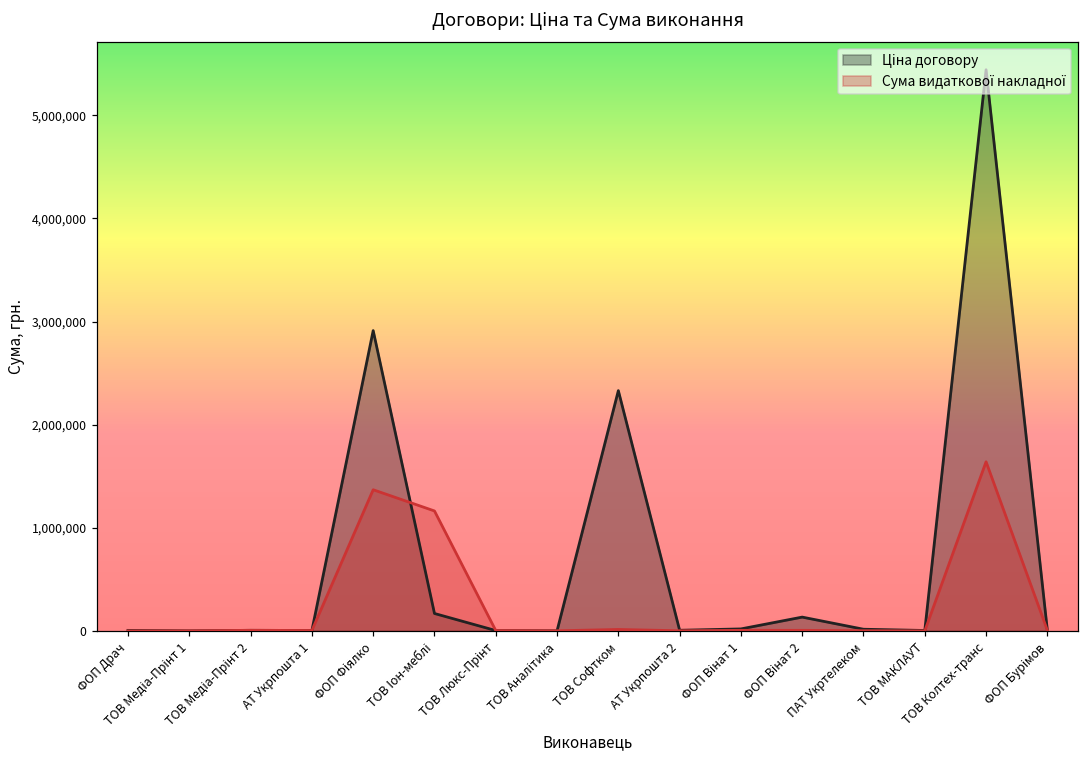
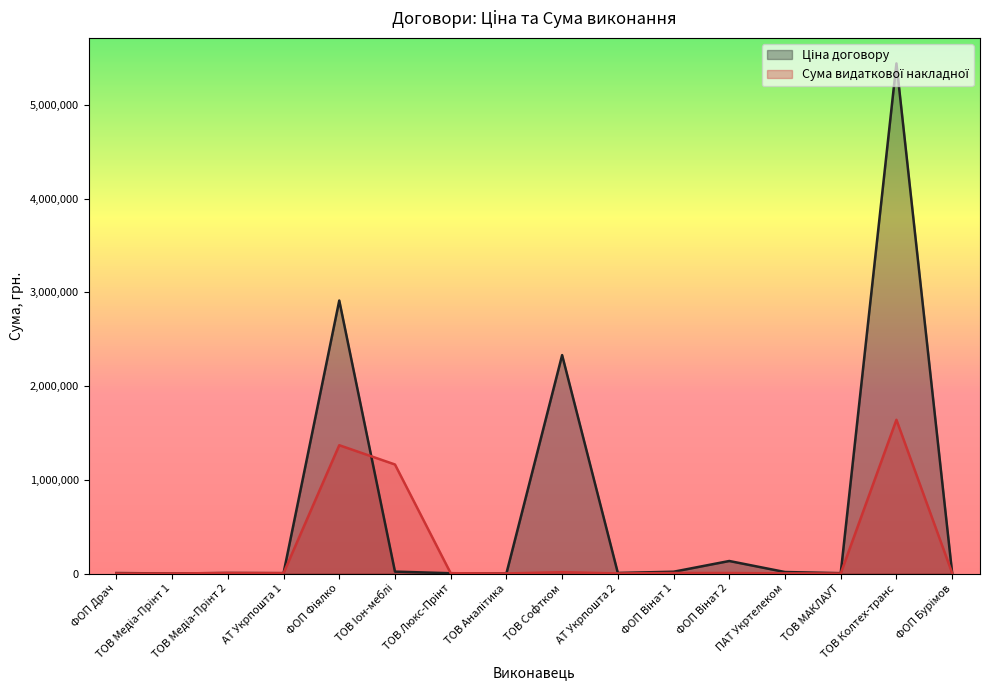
Ціна договору, ТОВ Іон-меблі: 200,000 -> 0
